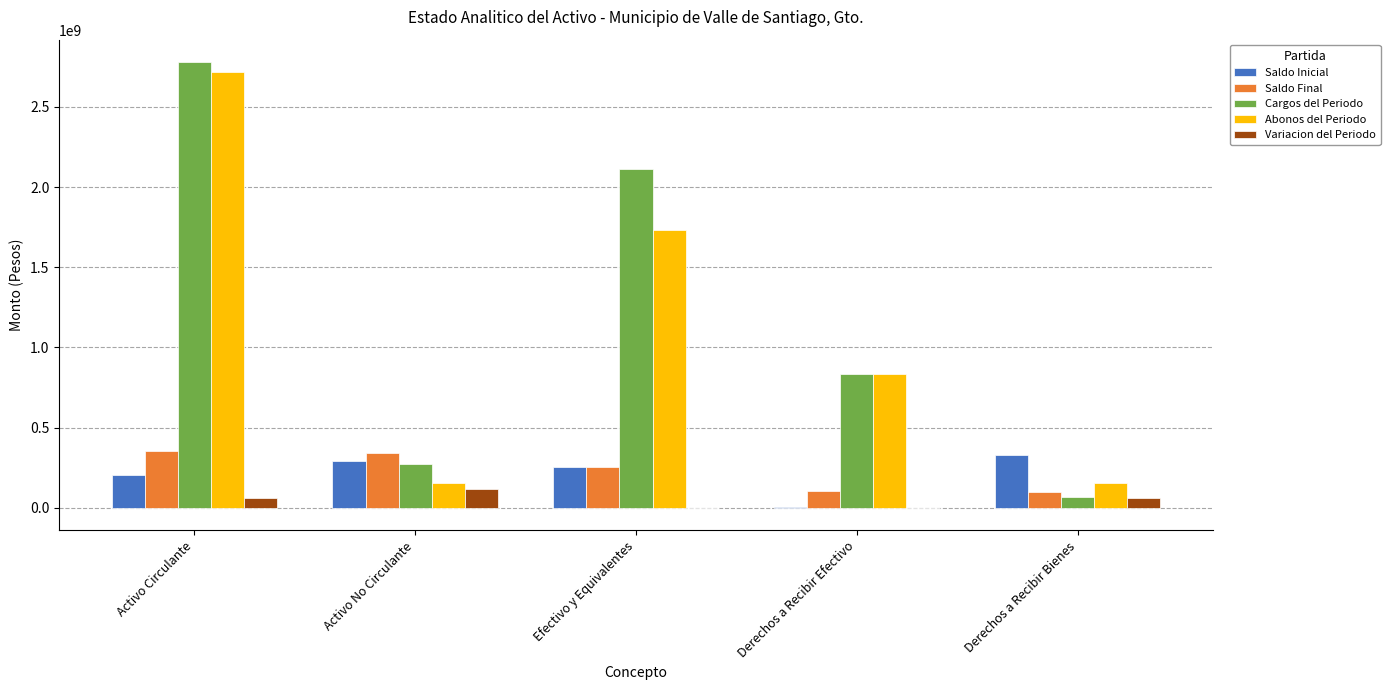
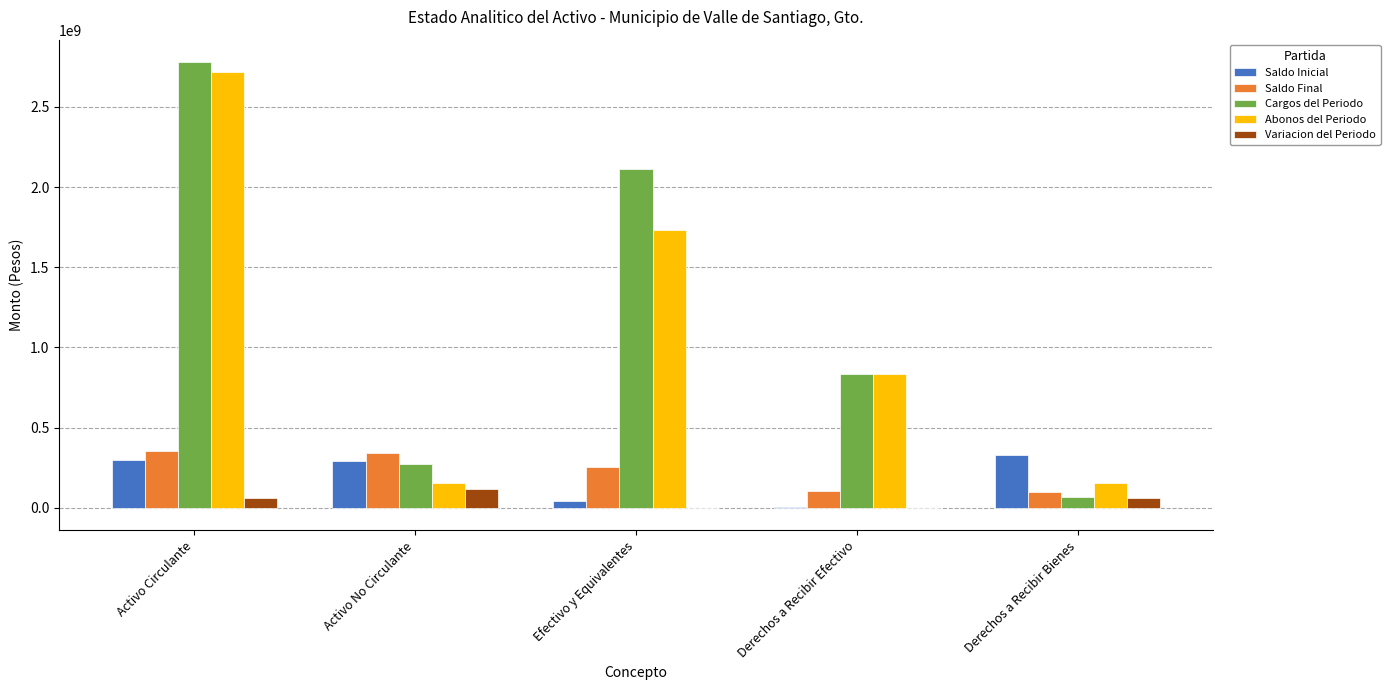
Saldo Inicial, Activo Circulante: 200000000 -> 300000000
Saldo Inicial, Efectivo y Equivalentes: 250000000 -> 40000000
